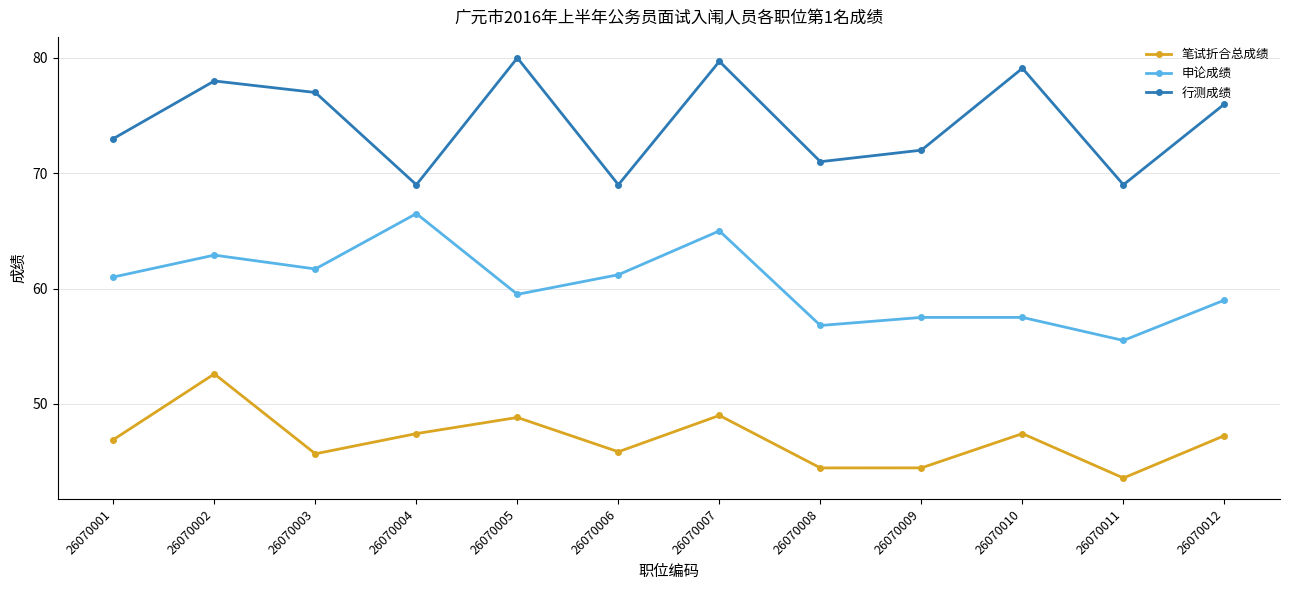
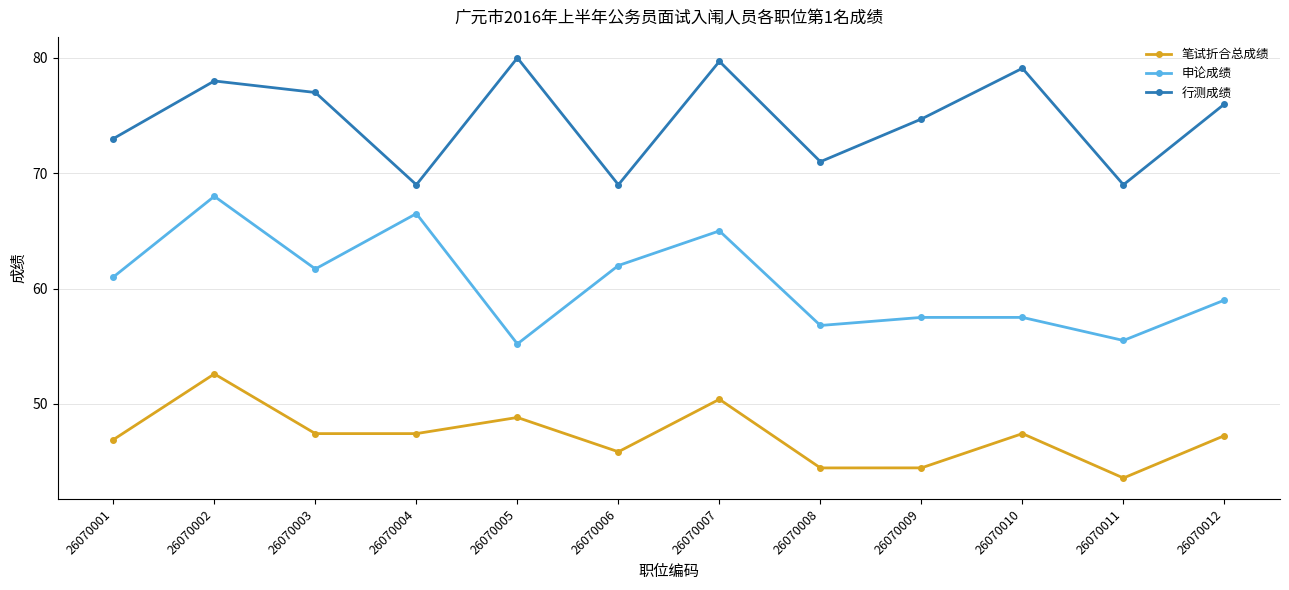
申论成绩, 26070002: 62.9 -> 68.0
笔试折合总成绩, 26070003: 45.7 -> 47.4
申论成绩, 26070005: 59.5 -> 55.2
申论成绩, 26070006: 61.2 -> 62.0
笔试折合总成绩, 26070007: 49.0 -> 50.4
行测成绩, 26070009: 72.0 -> 74.7
